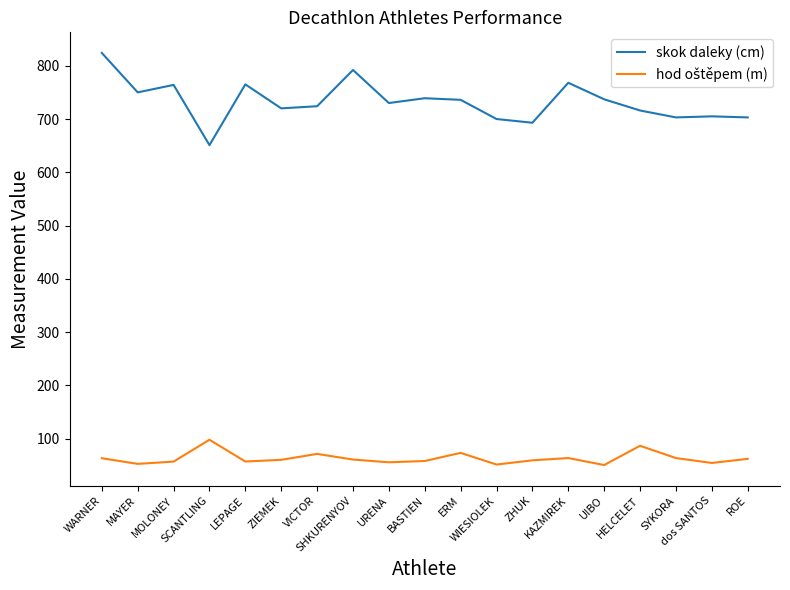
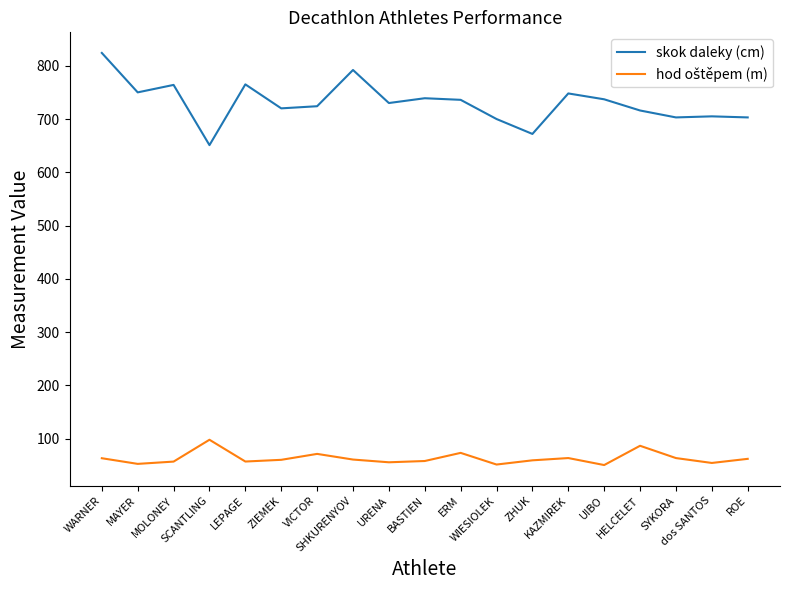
skok daleky (cm), ZHUK: 690 -> 670
skok daleky (cm), KAZMIREK: 770 -> 750
